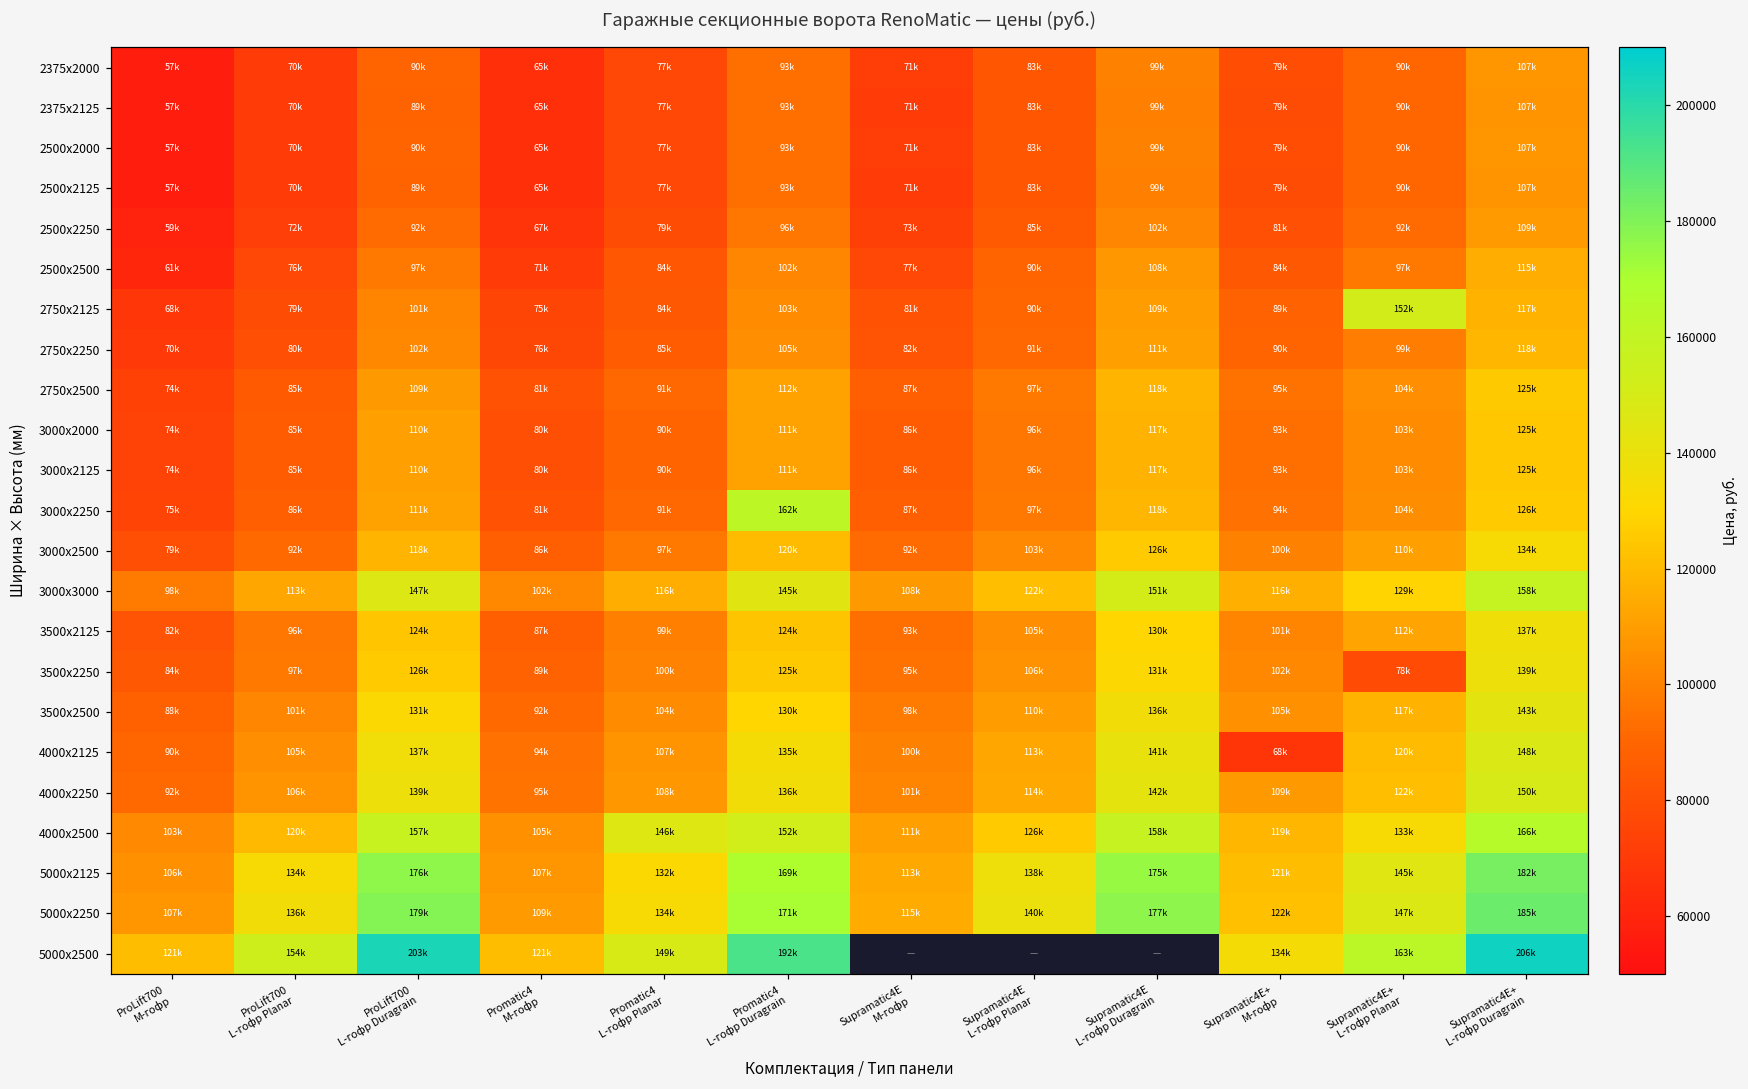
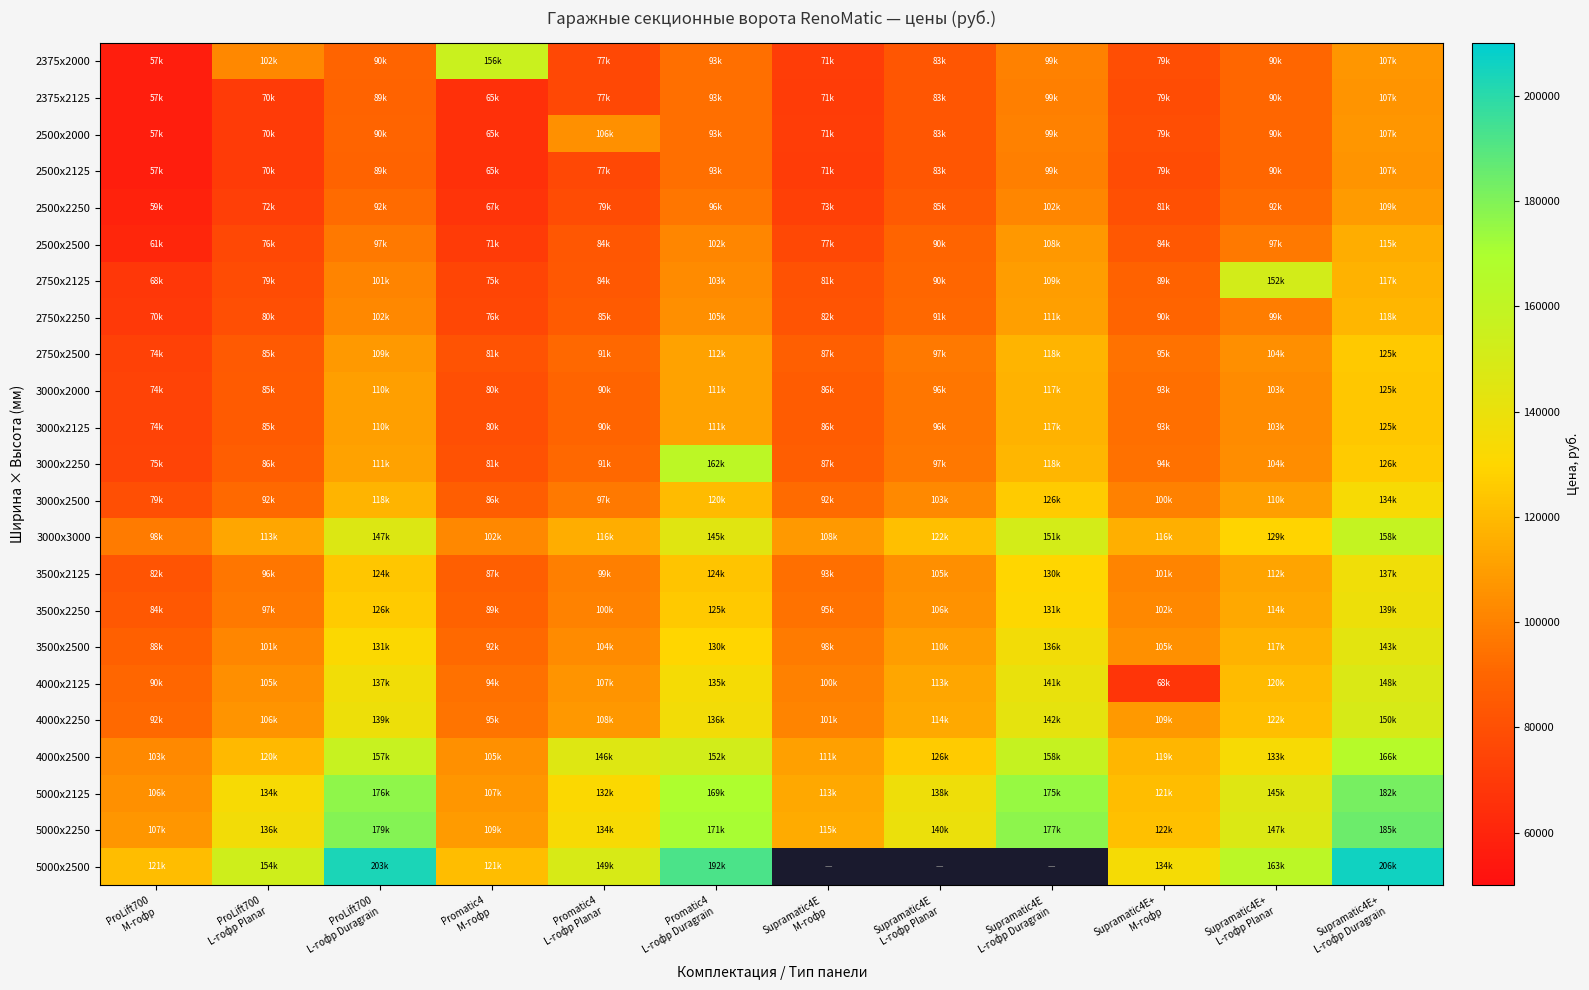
2375x2000, ProLift700 L-гофр Planar: 70k -> 102k
2375x2000, Promatic4 M-гофр: 65k -> 156k
2500x2000, Promatic4 L-гофр Planar: 77k -> 106k
3500x2250, Supramatic4E+ L-гофр Planar: 78k -> 114k
